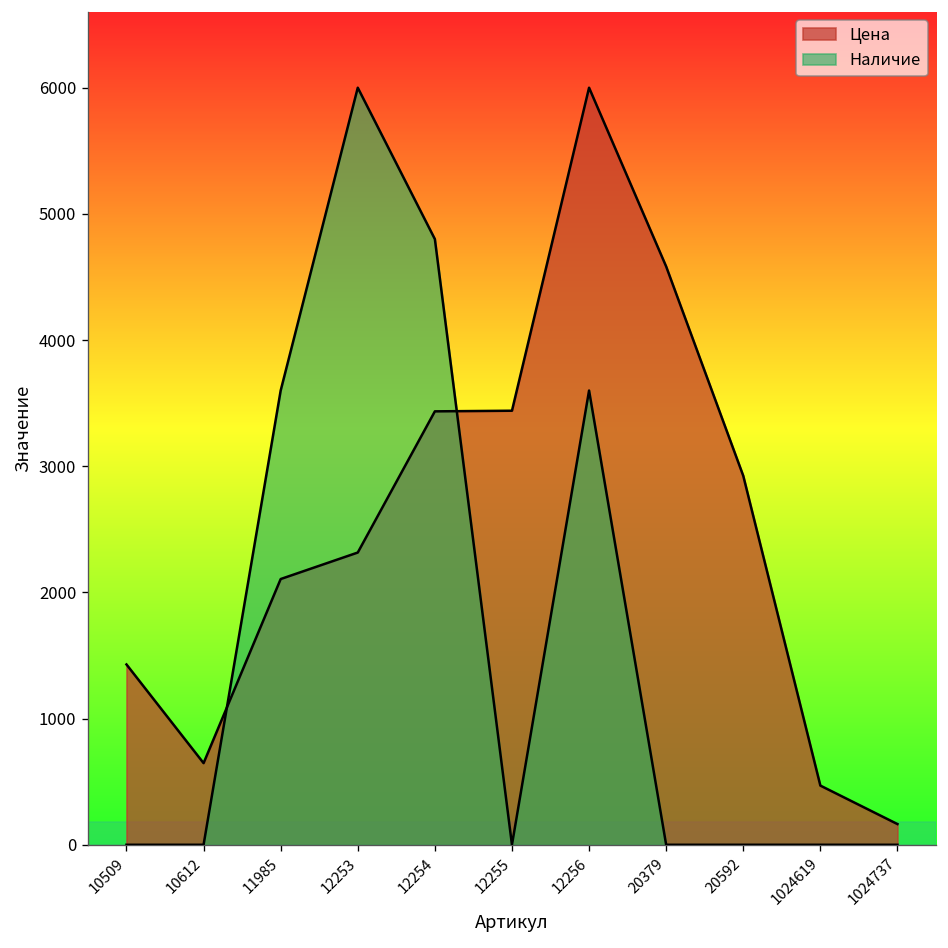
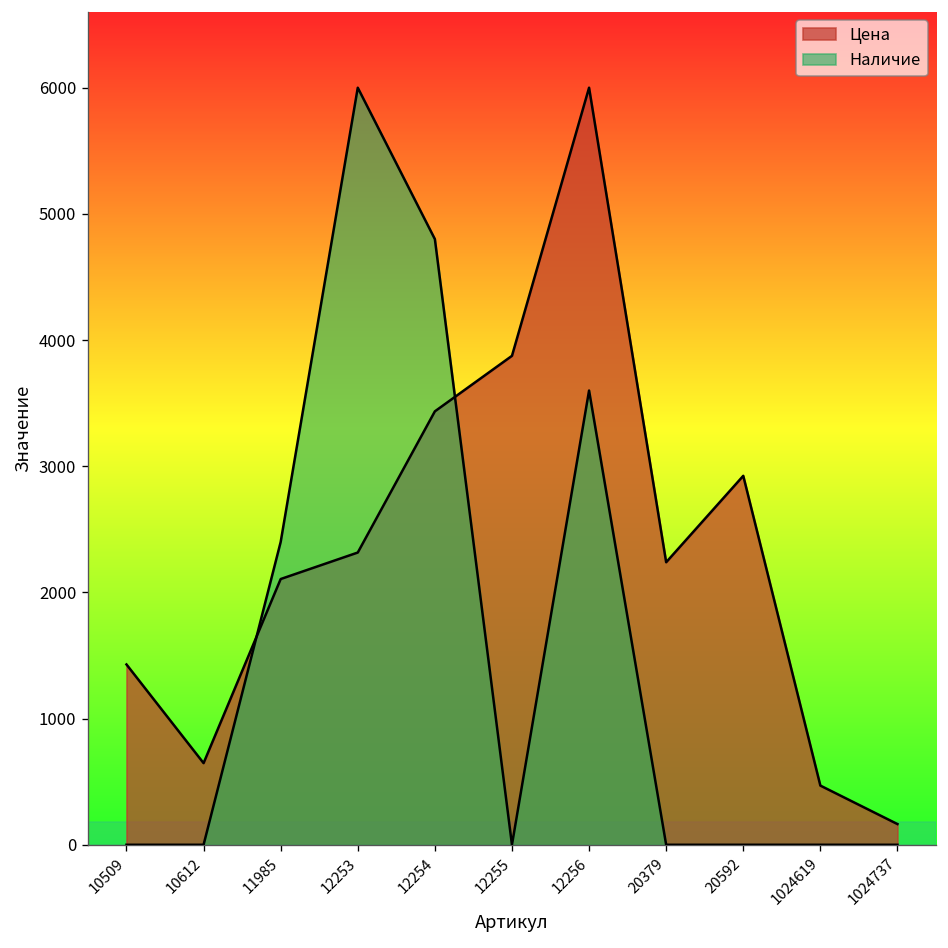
Наличие, 11985: 3600 -> 2400
Цена, 12255: 3440 -> 3880
Цена, 20379: 4580 -> 2240
